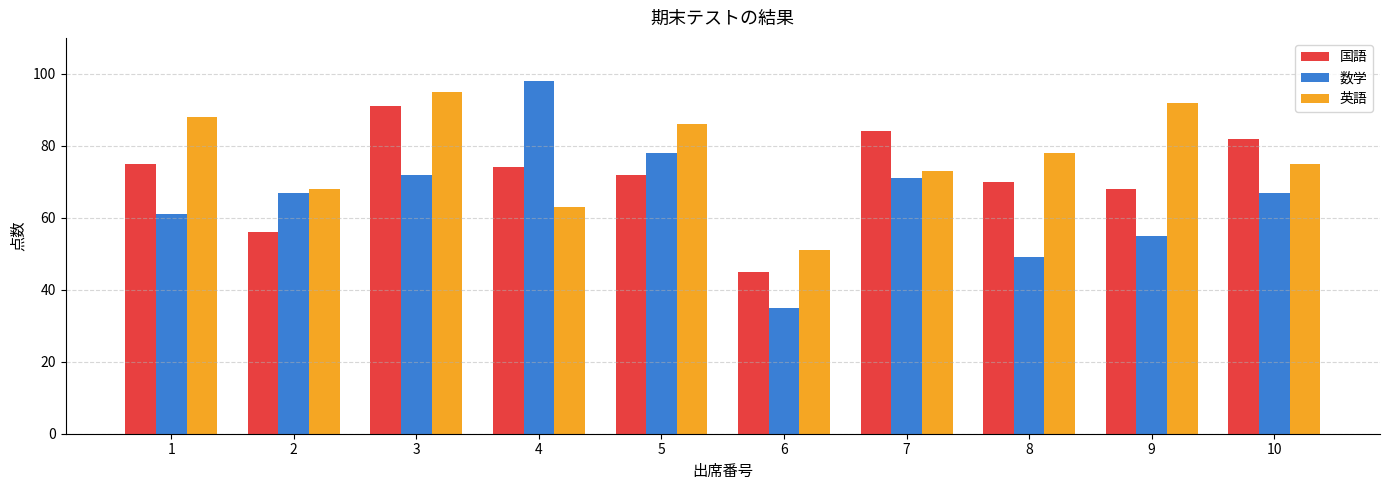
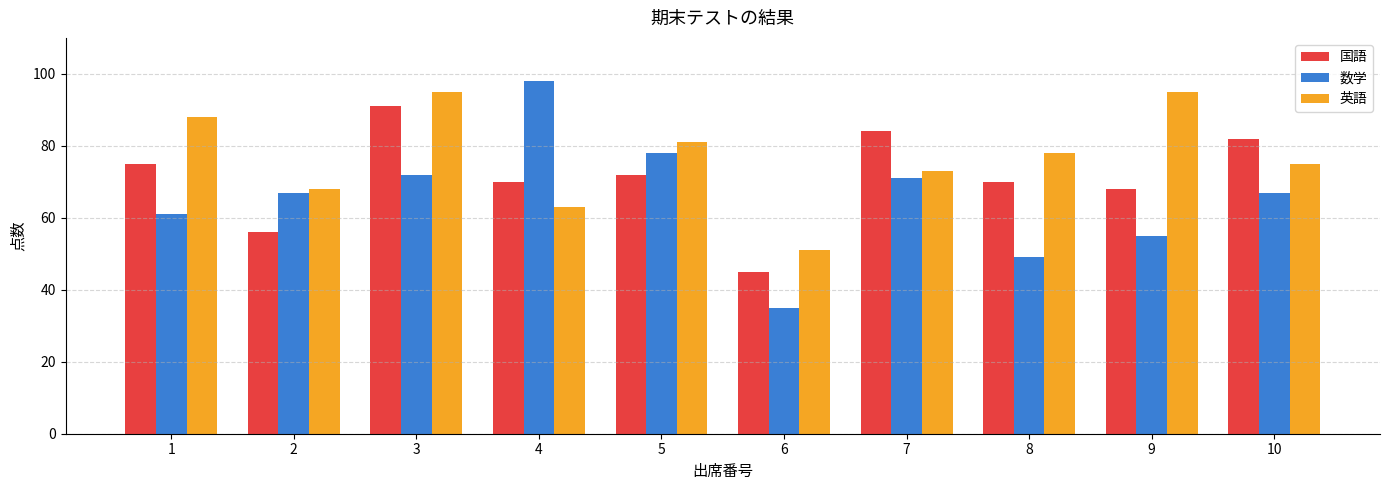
国語, 4: 74 -> 70
英語, 5: 86 -> 81
英語, 9: 92 -> 95
